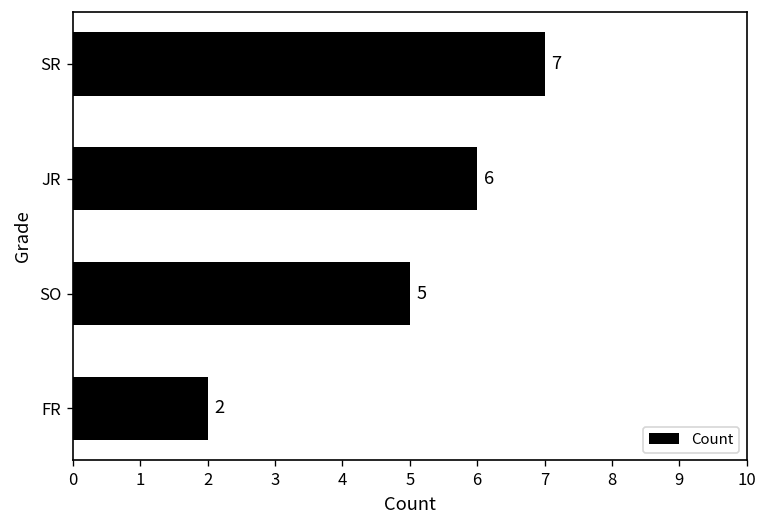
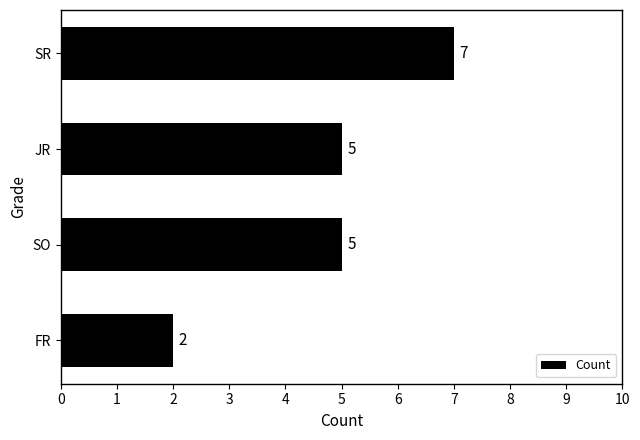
JR: 6 -> 5
